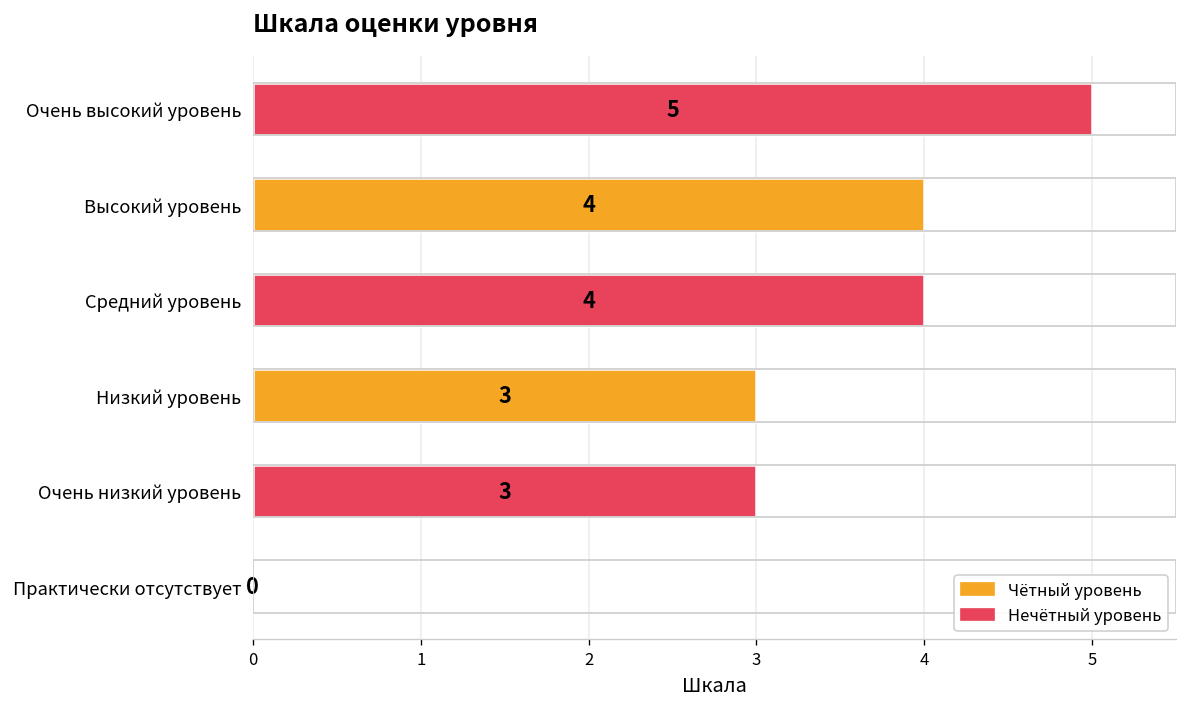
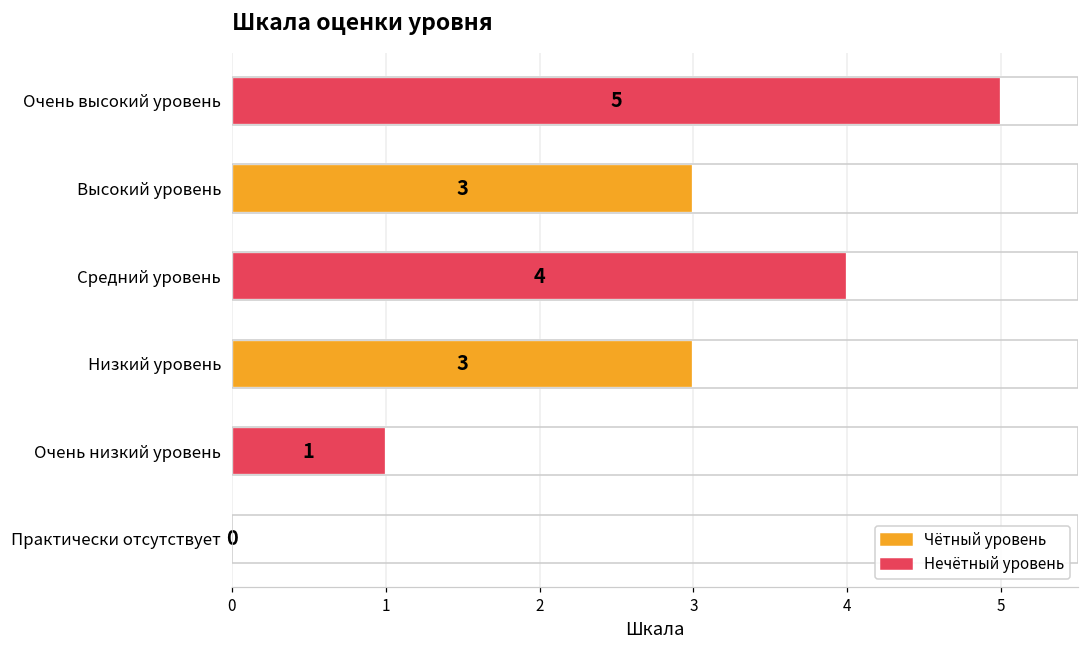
Высокий уровень: 4 -> 3
Очень низкий уровень: 3 -> 1
